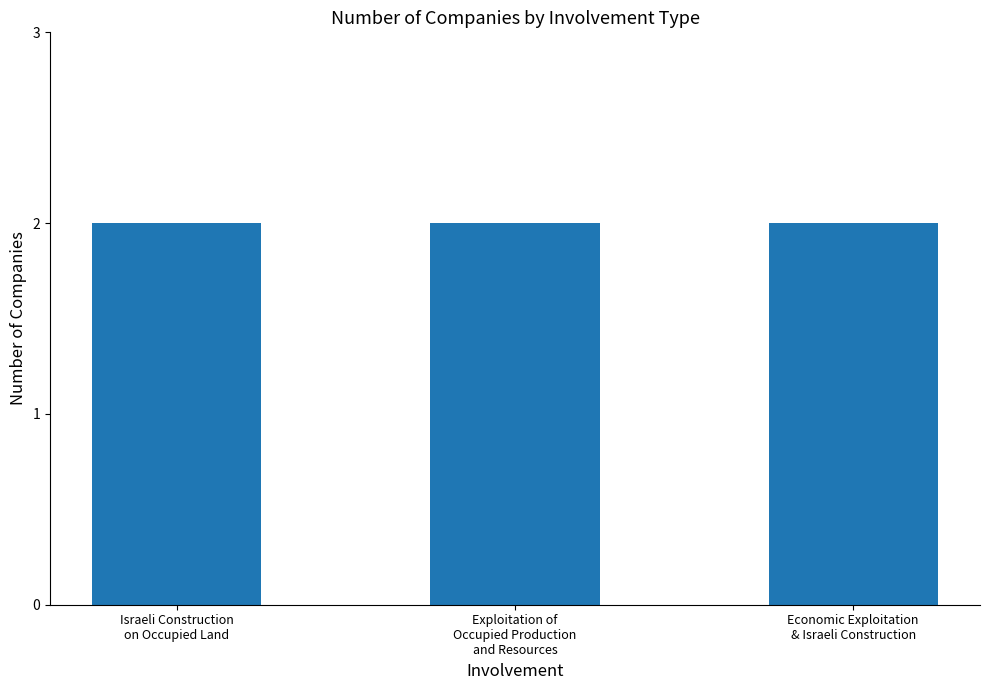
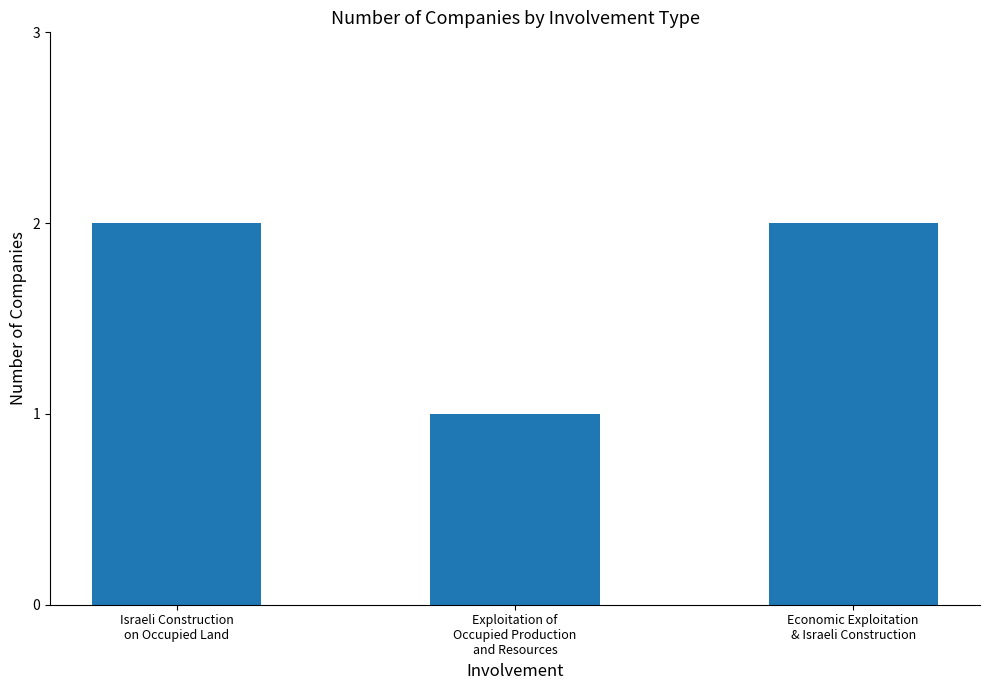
Exploitation of Occupied Production and Resources: 2 -> 1
